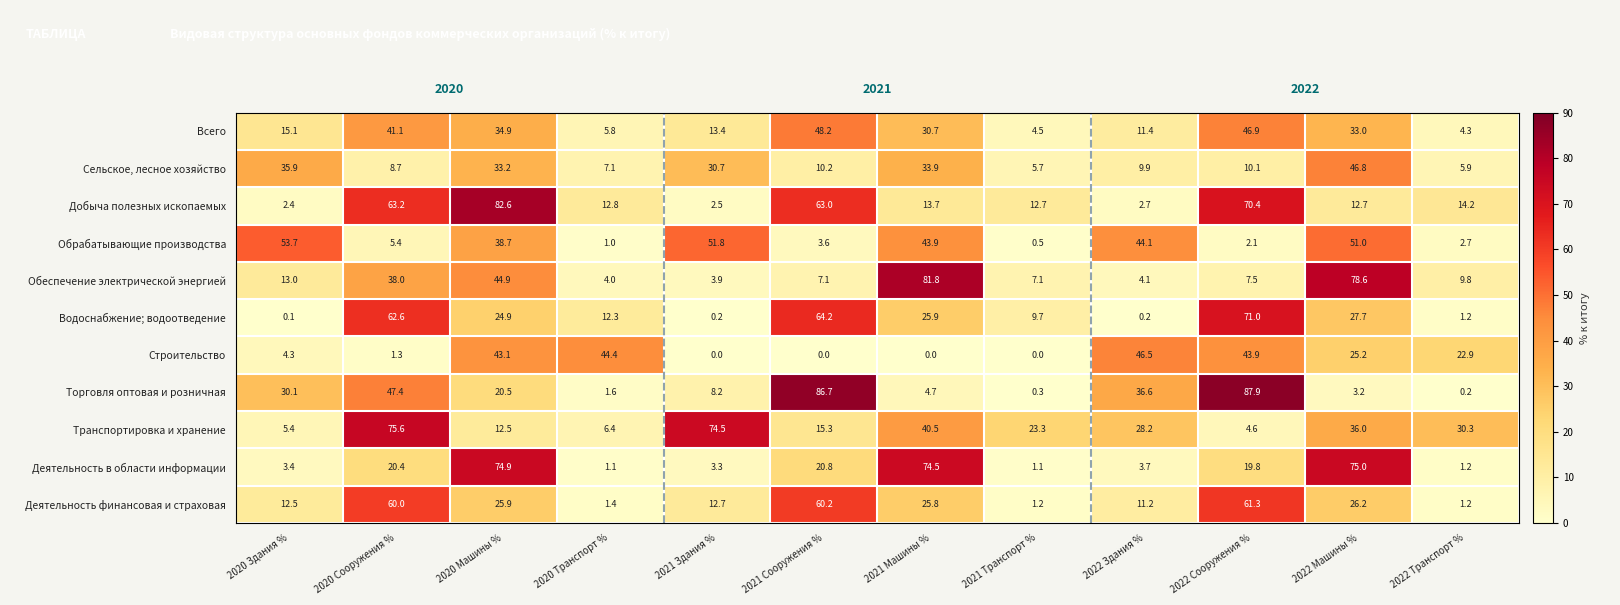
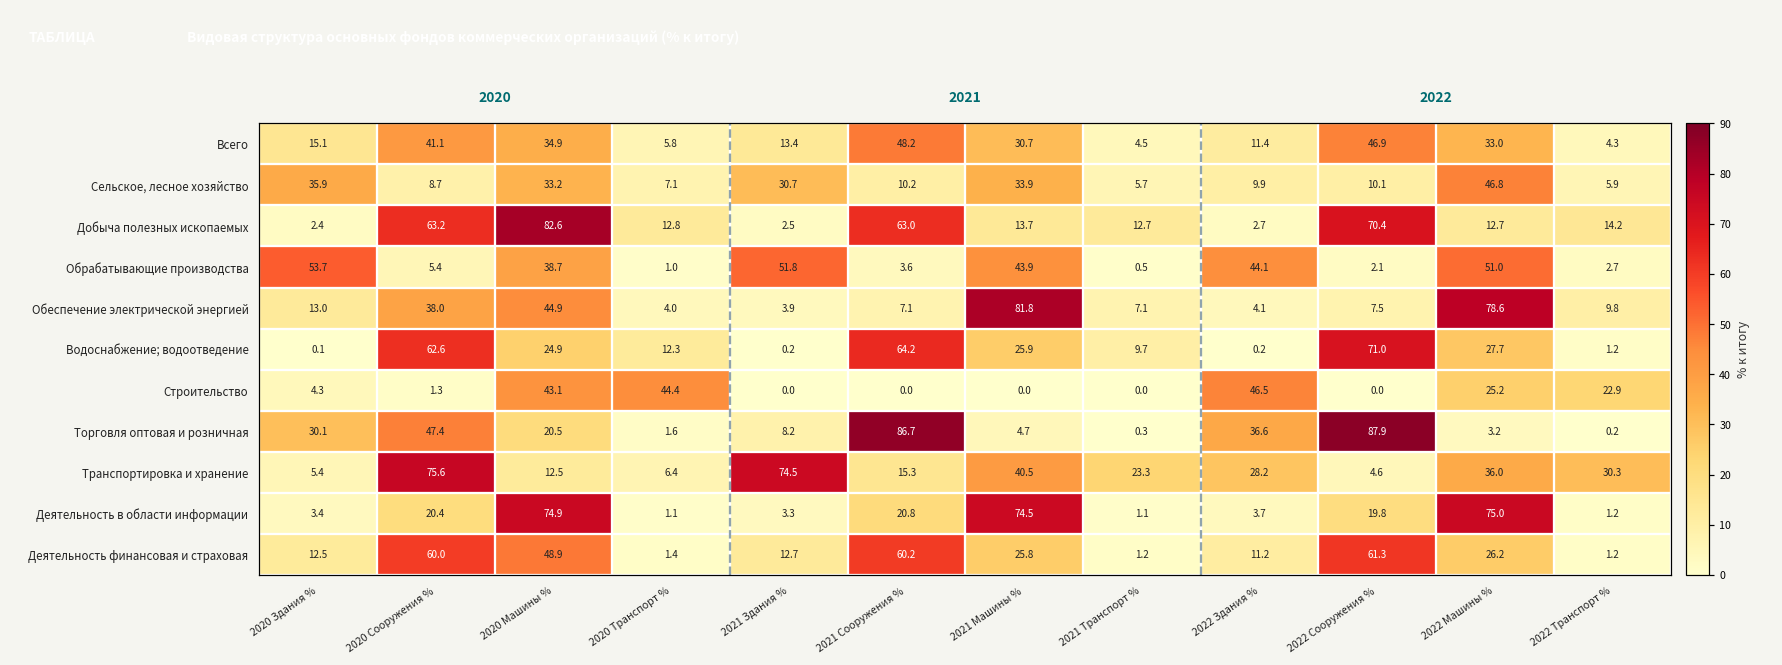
Строительство, 2022 Сооружения %: 43.9 -> 0.0
Деятельность финансовая и страховая, 2020 Машины %: 25.9 -> 48.9
